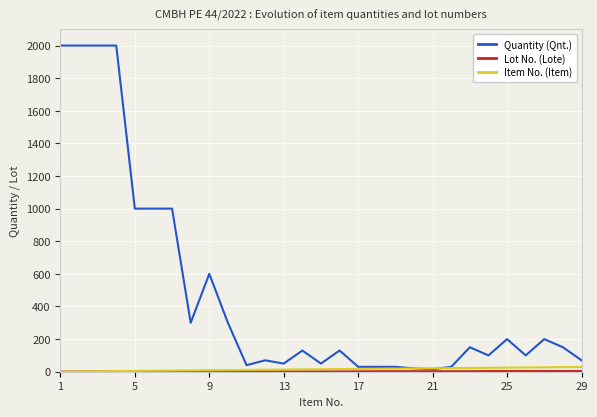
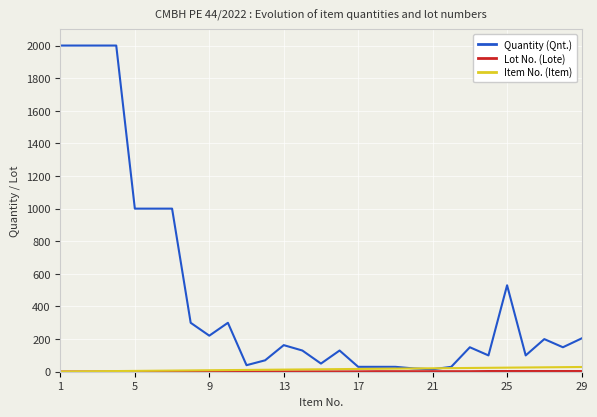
Quantity (Qnt.), 9: 600 -> 220
Quantity (Qnt.), 13: 50 -> 160
Quantity (Qnt.), 25: 200 -> 530
Quantity (Qnt.), 29: 70 -> 200
